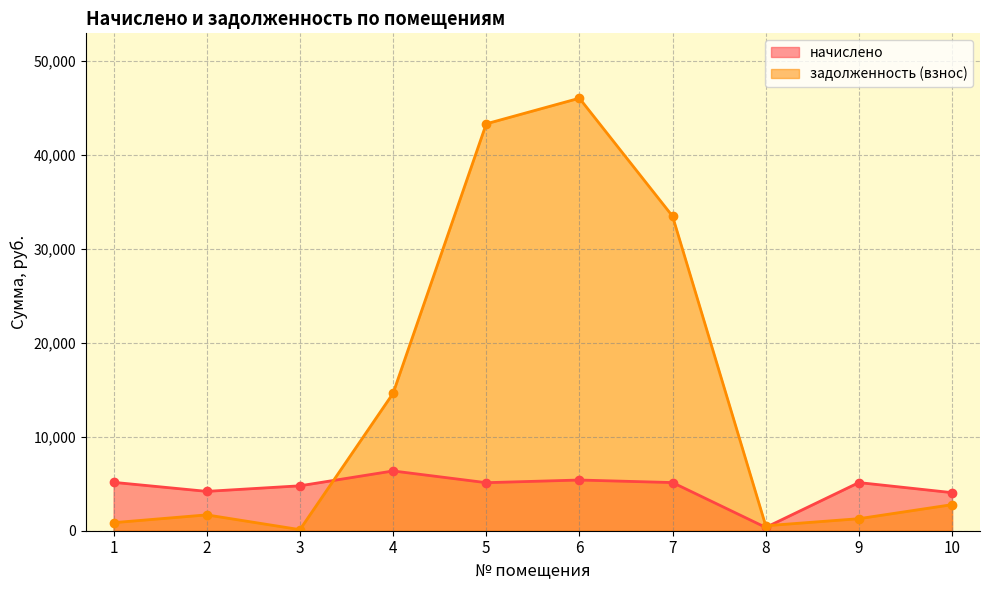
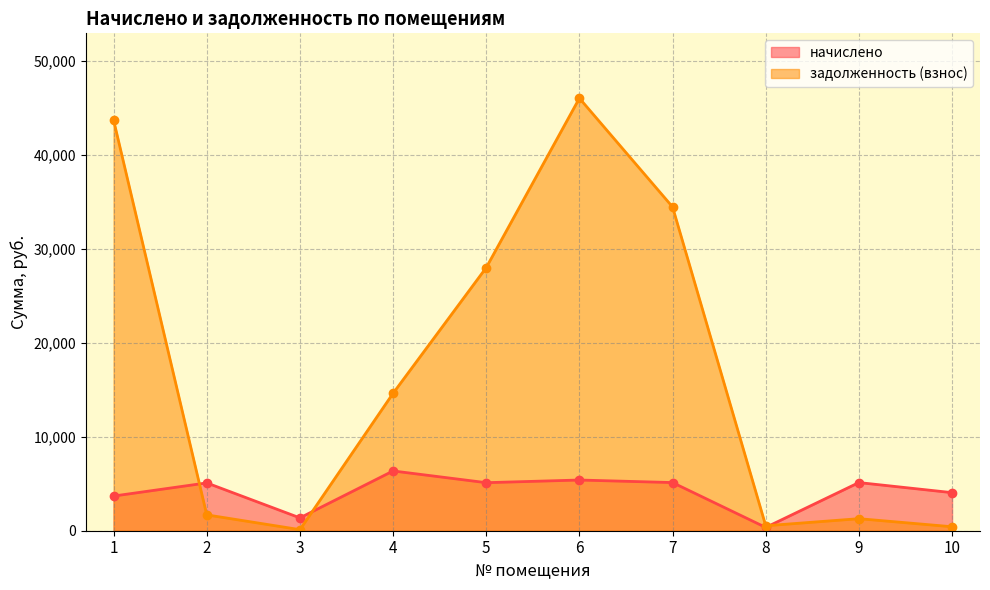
начислено, 1: 5,000 -> 4,000
задолженность (взнос), 1: 1,000 -> 44,000
начислено, 2: 4,000 -> 5,000
начислено, 3: 5,000 -> 1,000
задолженность (взнос), 5: 43,000 -> 28,000
задолженность (взнос), 7: 33,000 -> 34,000
задолженность (взнос), 10: 3,000 -> 0
